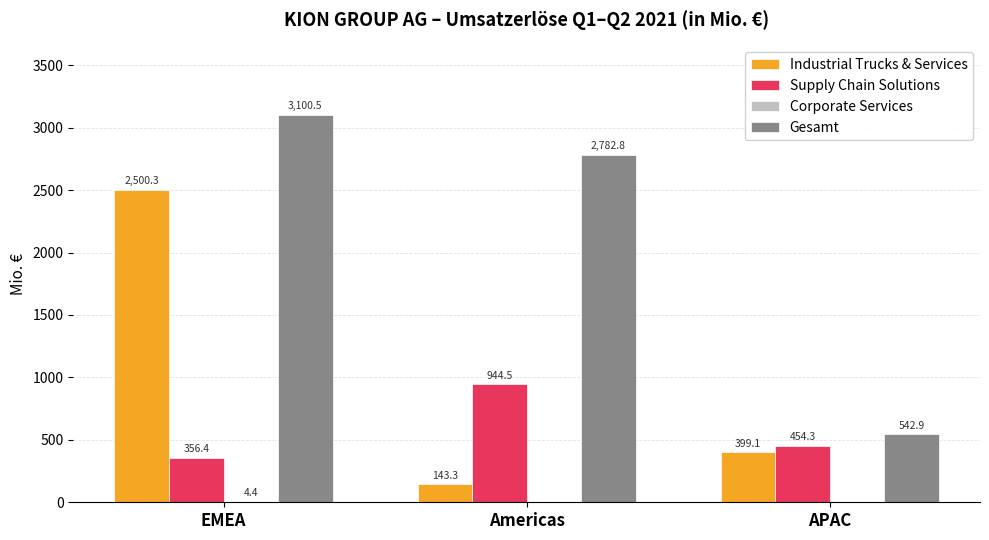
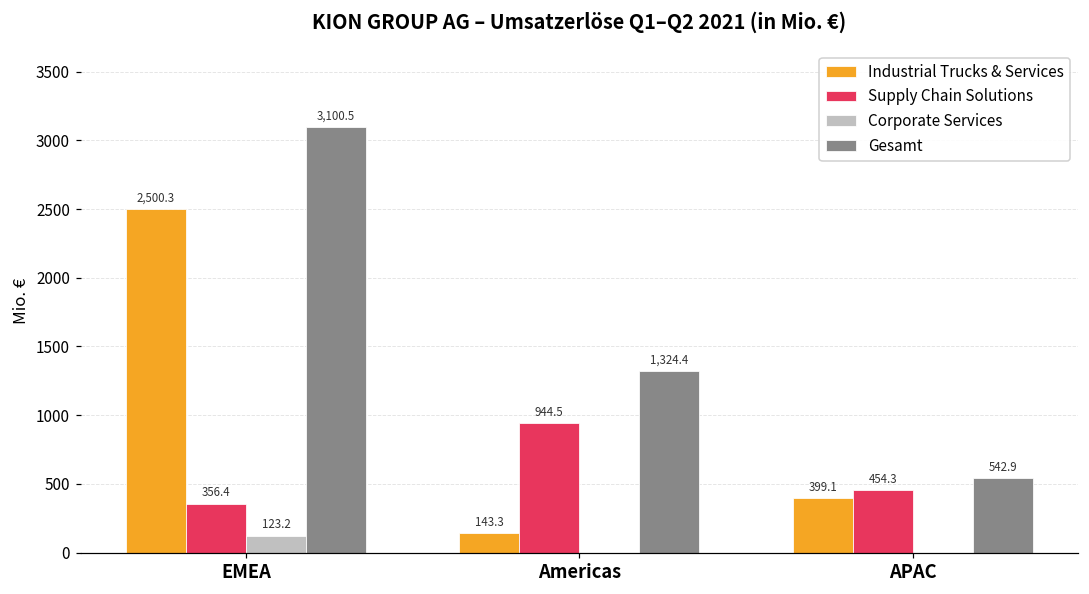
Corporate Services, EMEA: 4.4 -> 123.2
Gesamt, Americas: 2,782.8 -> 1,324.4
